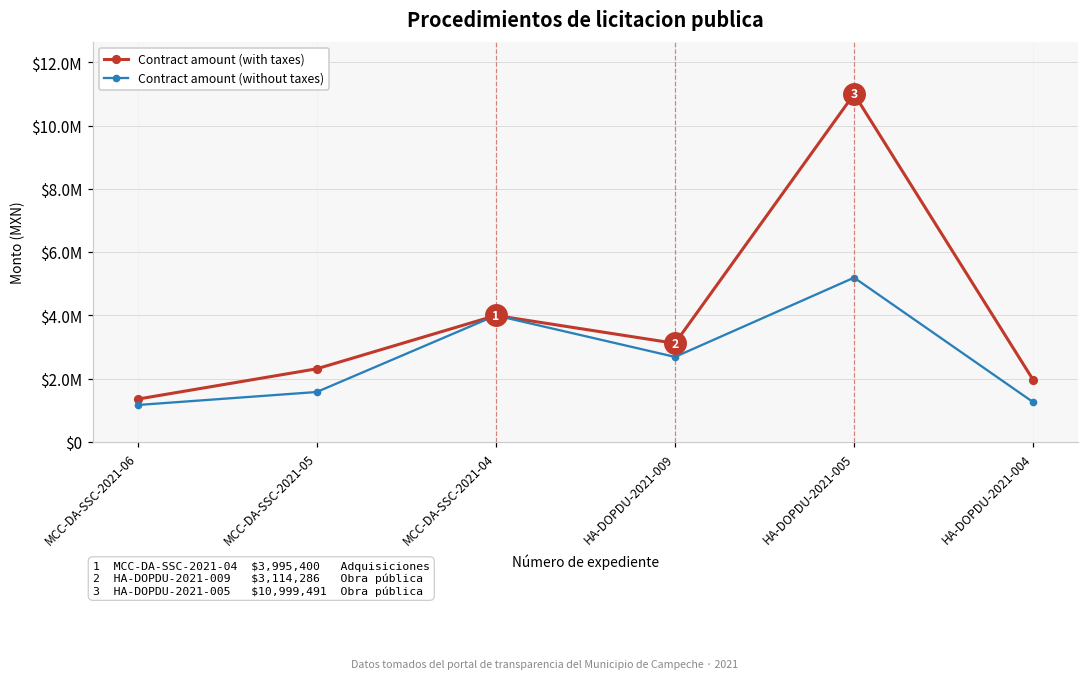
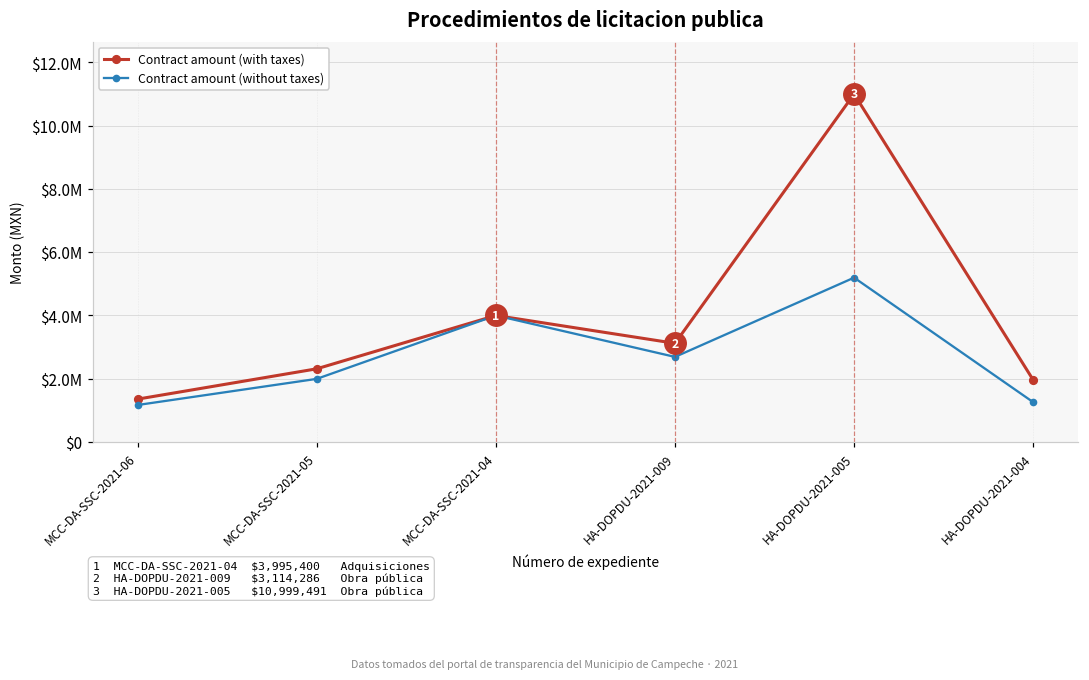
Contract amount (without taxes), MCC-DA-SSC-2021-05: $1600000 -> $2000000
